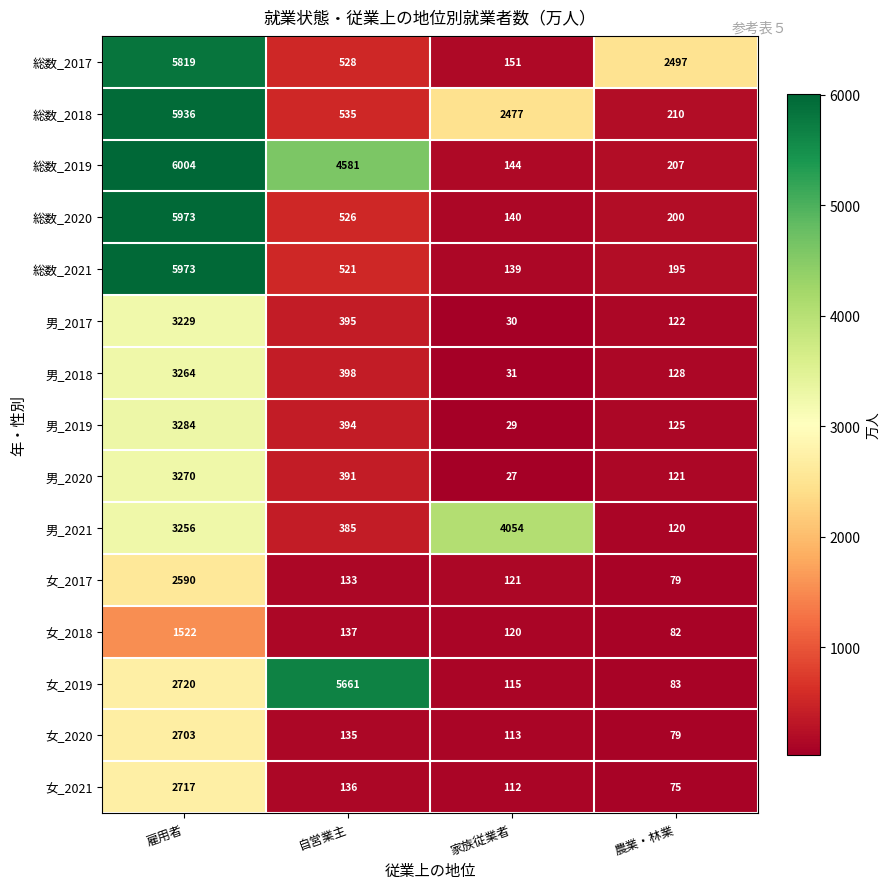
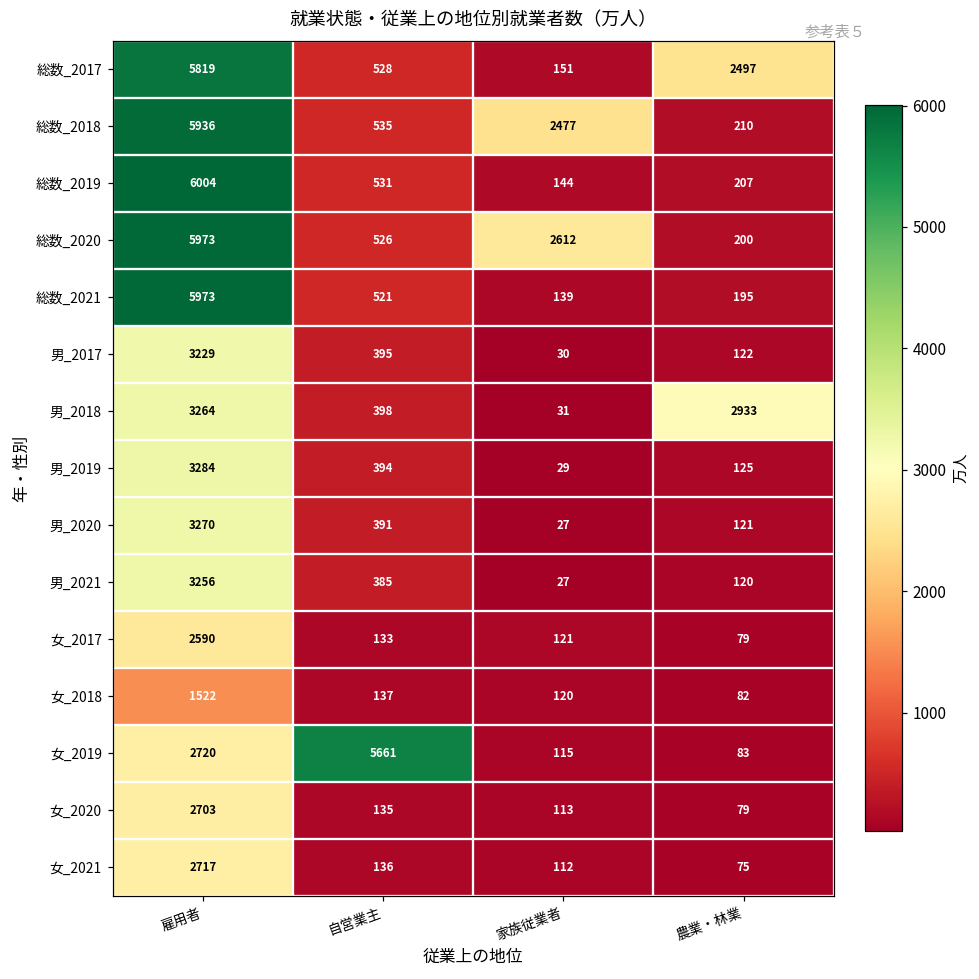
総数_2019, 自営業主: 4581 -> 531
総数_2020, 家族従業者: 140 -> 2612
男_2018, 農業・林業: 128 -> 2933
男_2021, 家族従業者: 4054 -> 27
